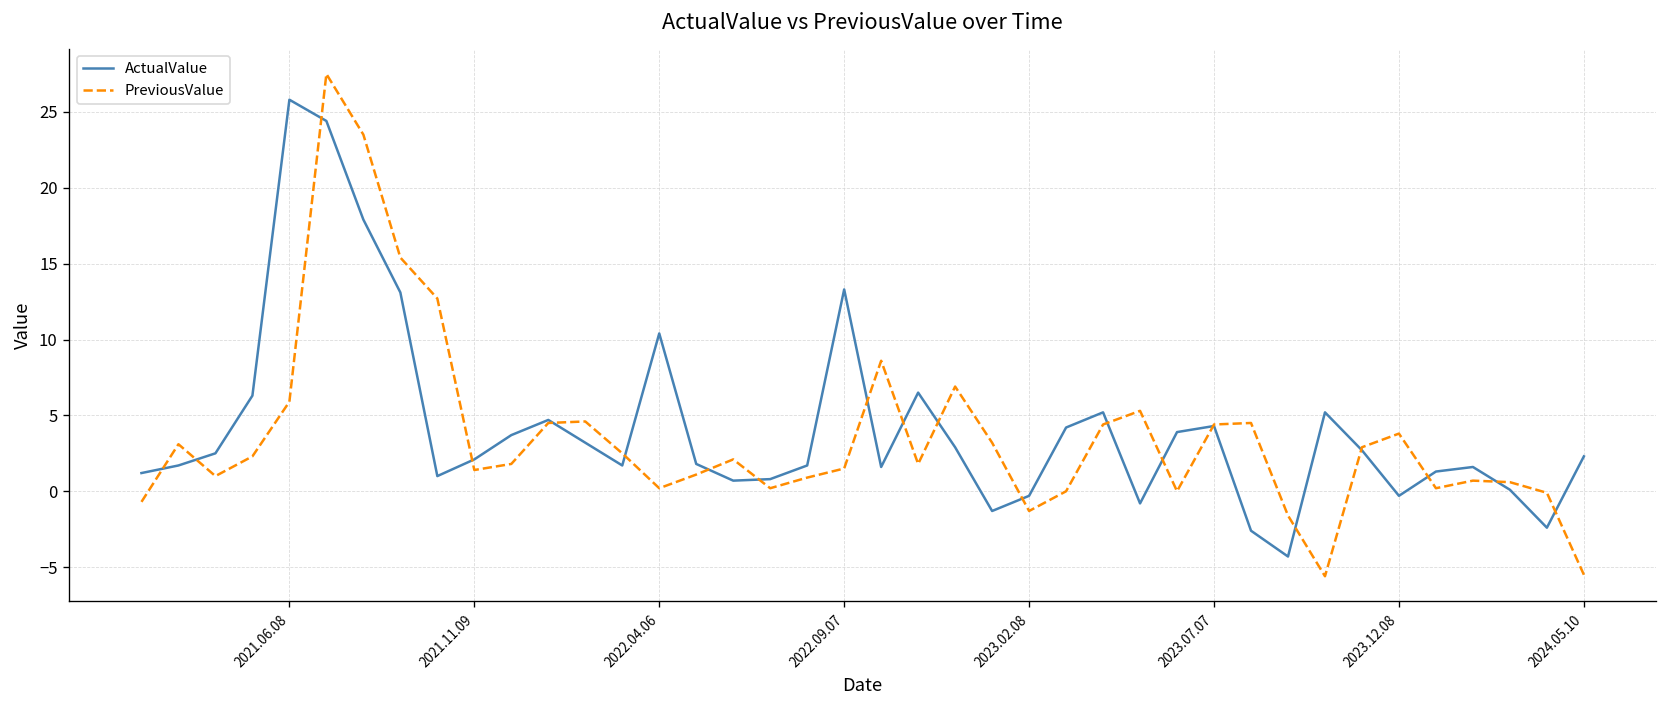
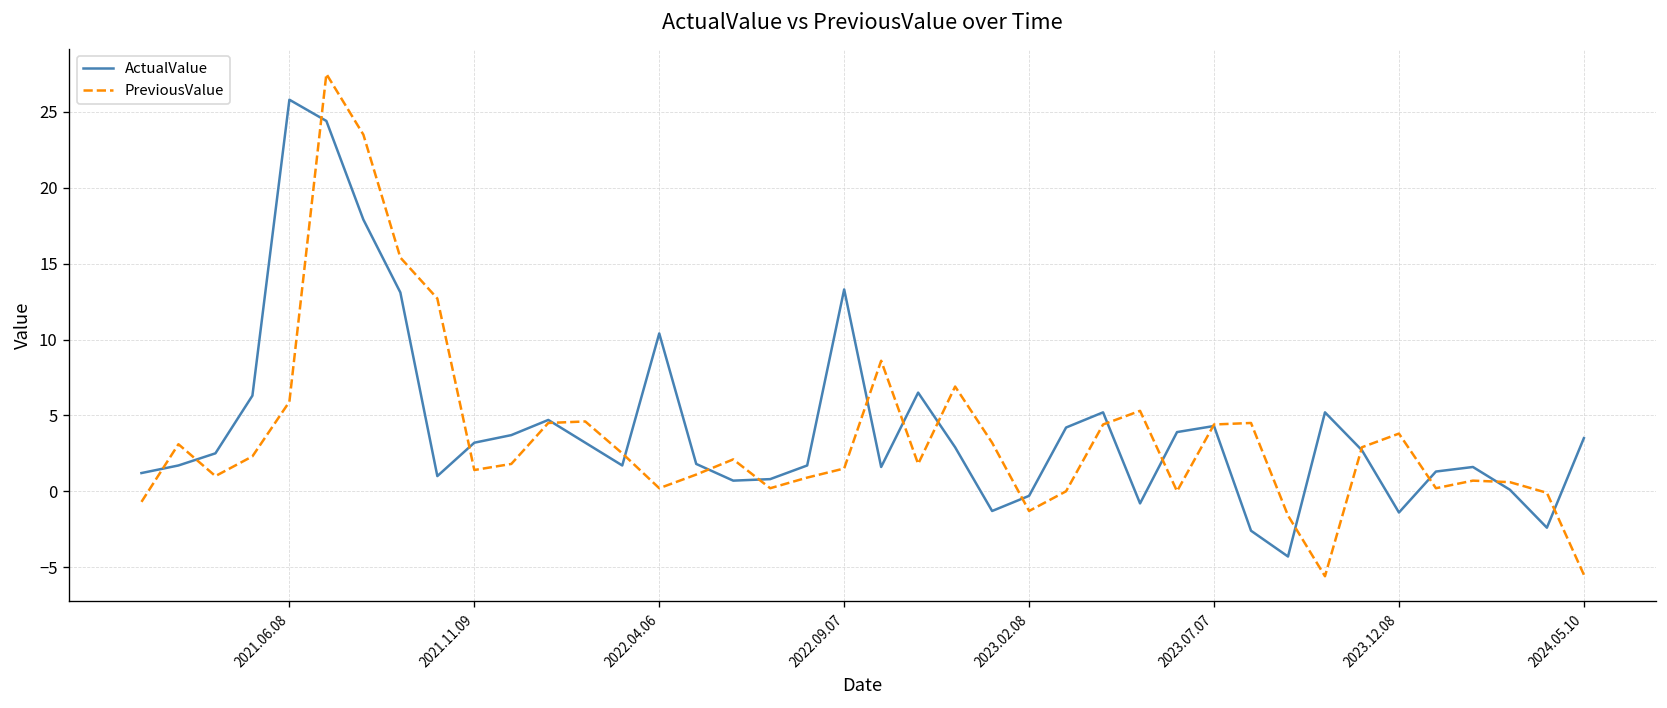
ActualValue, 2021.11.09: 2.1 -> 3.2
ActualValue, 2023.12.08: -0.3 -> -1.4
ActualValue, 2024.05.10: 2.3 -> 3.5
